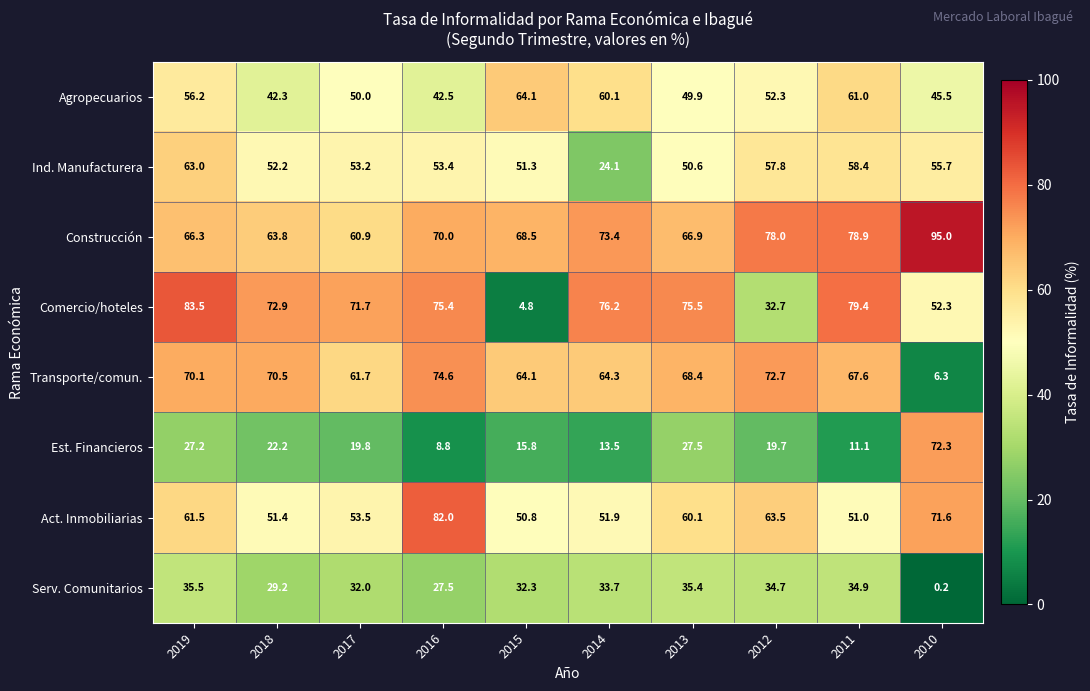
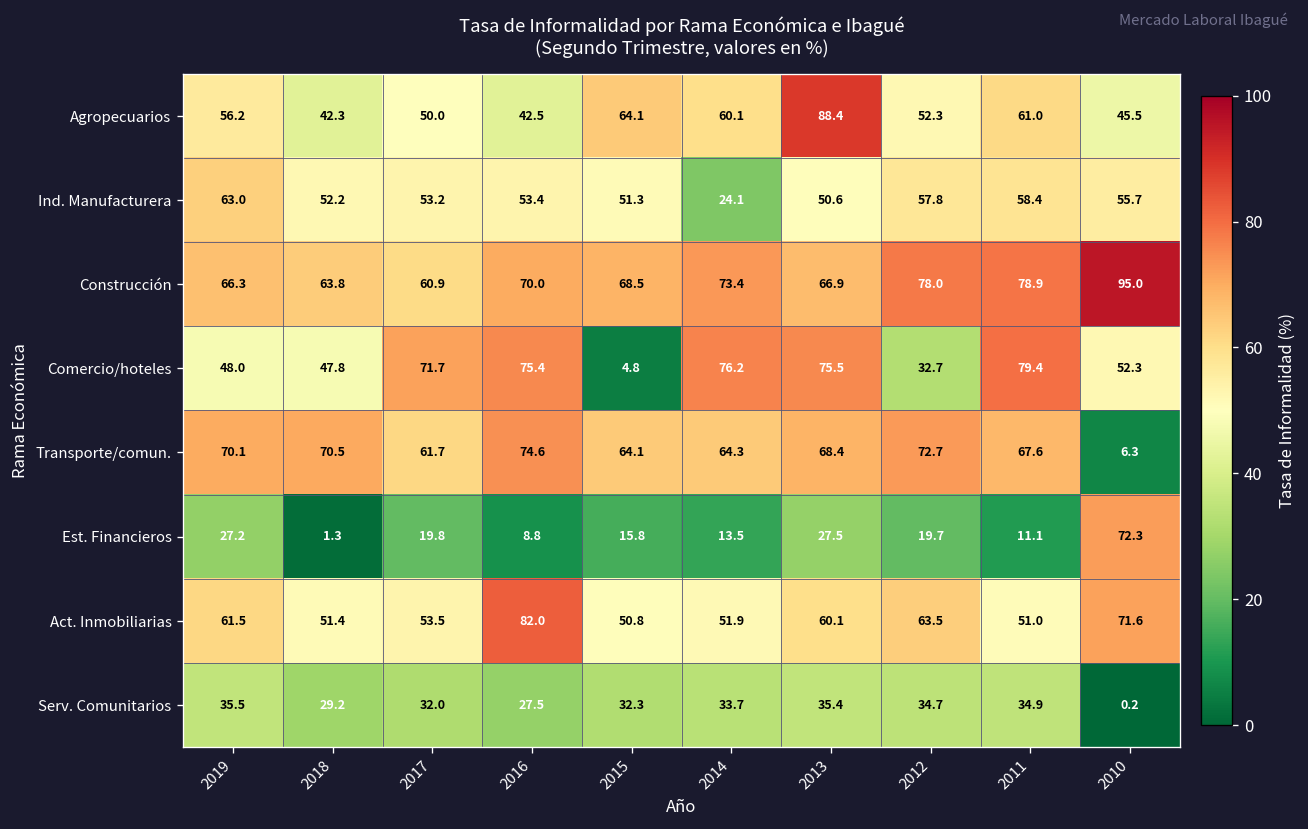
Agropecuarios, 2013: 49.9 -> 88.4
Comercio/hoteles, 2019: 83.5 -> 48.0
Comercio/hoteles, 2018: 72.9 -> 47.8
Est. Financieros, 2018: 22.2 -> 1.3
